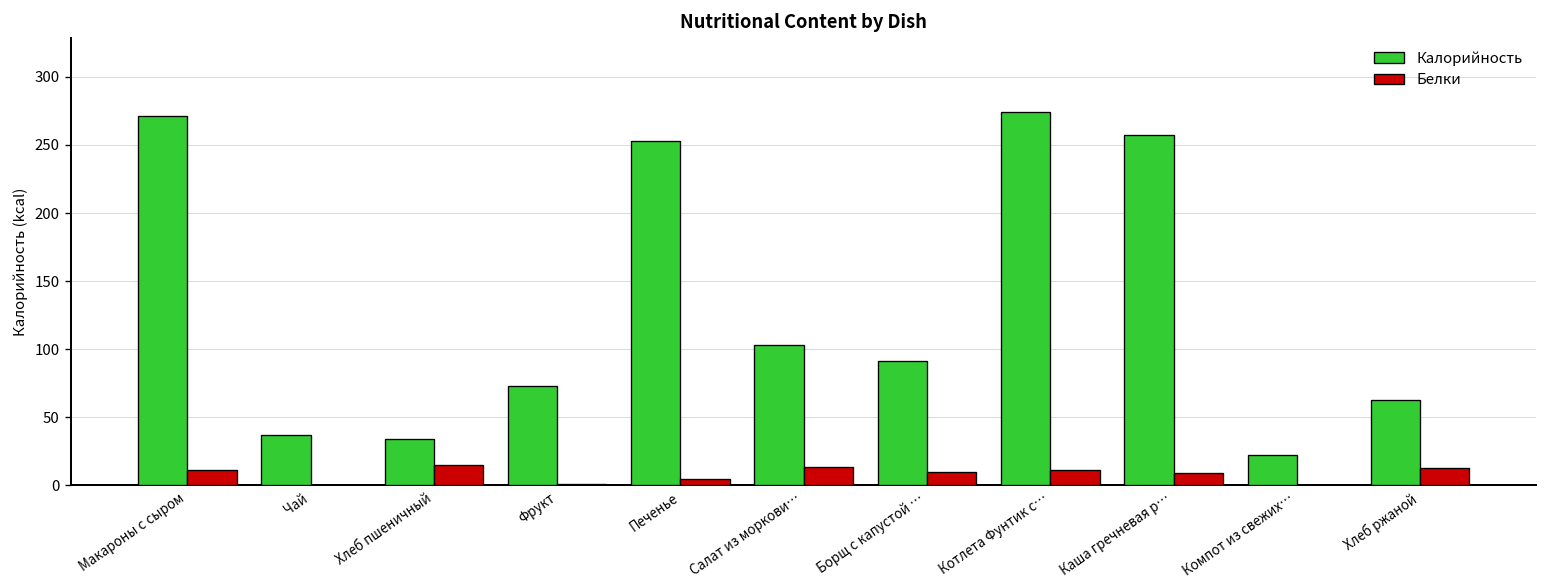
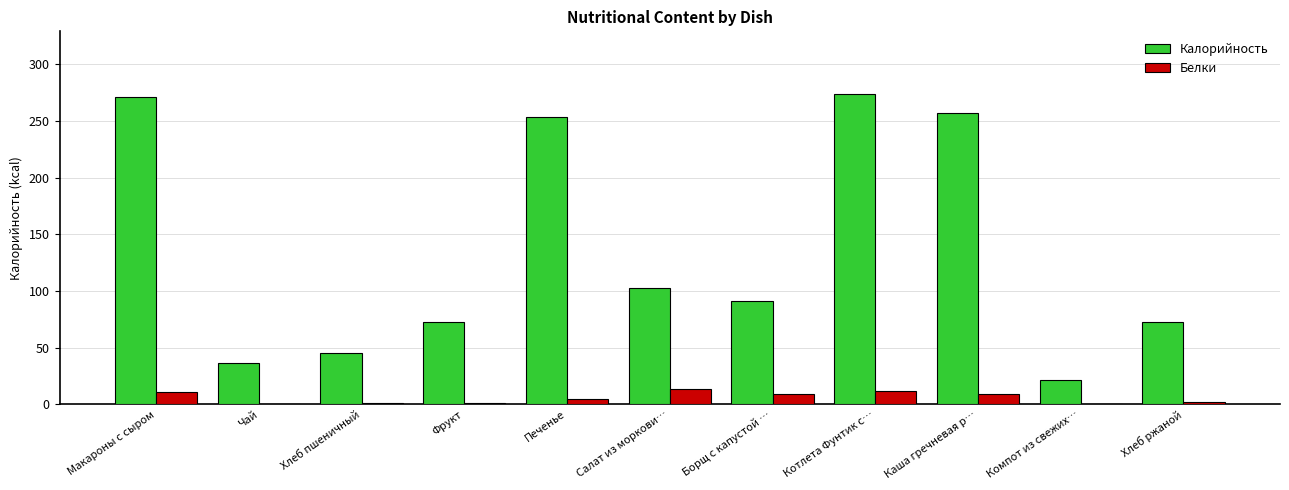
Калорийность, Хлеб пшеничный: 34 -> 45
Белки, Хлеб пшеничный: 15 -> 1
Калорийность, Хлеб ржаной: 63 -> 73
Белки, Хлеб ржаной: 13 -> 2
